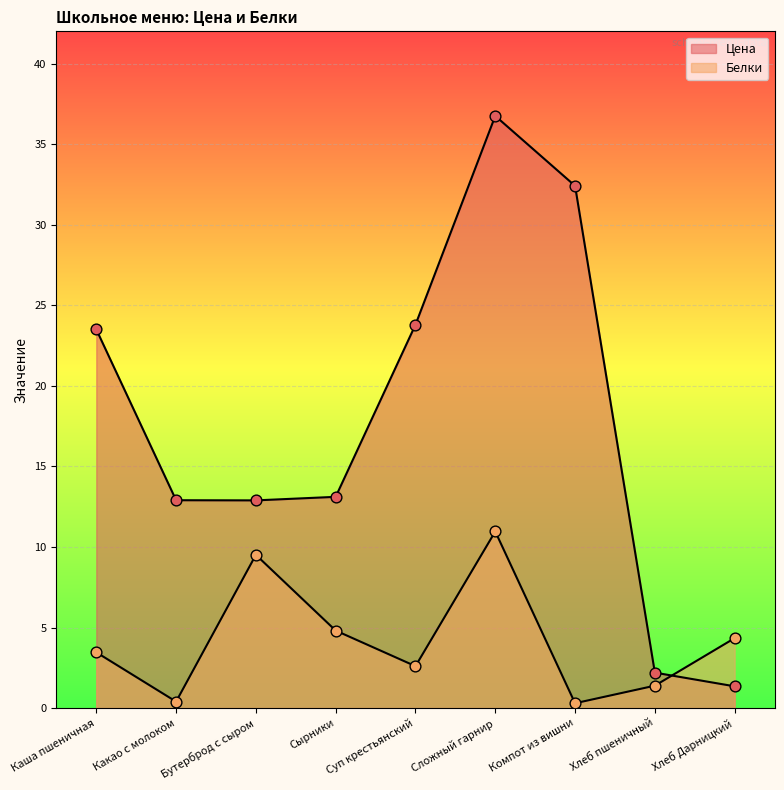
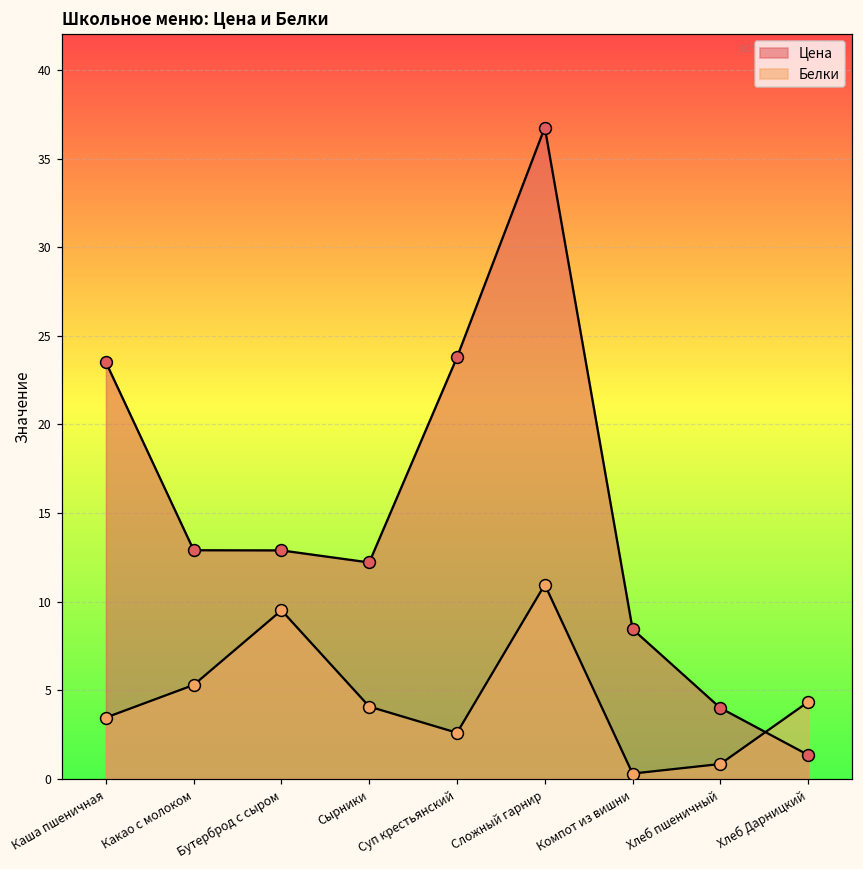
Белки, Какао с молоком: 0.4 -> 5.3
Цена, Сырники: 13.1 -> 12.2
Белки, Сырники: 4.8 -> 4.1
Цена, Компот из вишни: 32.4 -> 8.5
Цена, Хлеб пшеничный: 2.2 -> 4.0
Белки, Хлеб пшеничный: 1.4 -> 0.8
